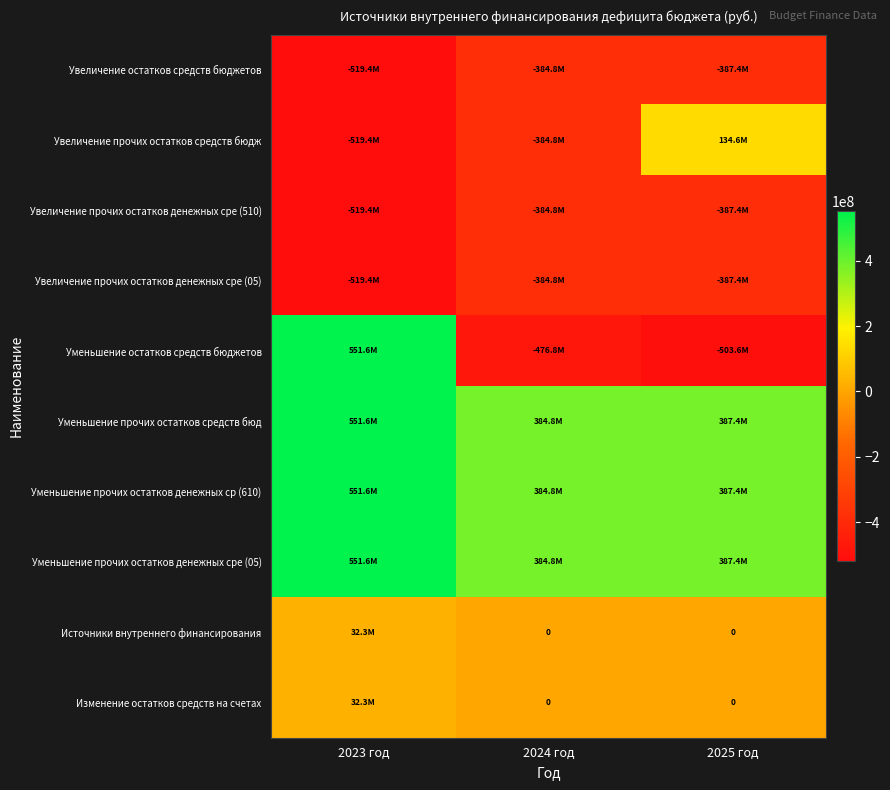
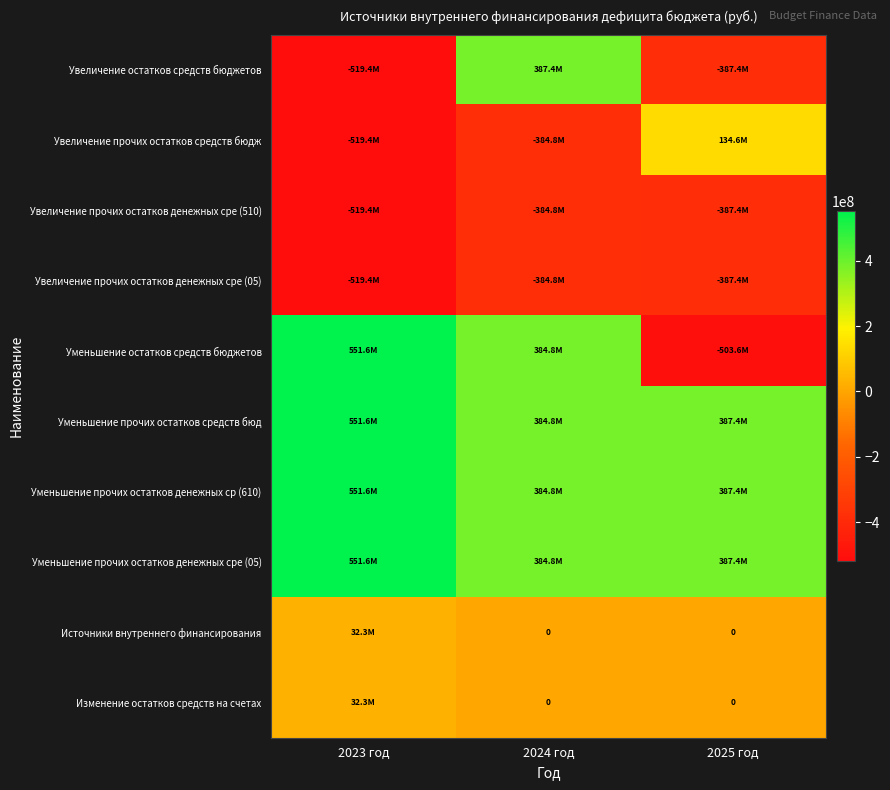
Увеличение остатков средств бюджетов, 2024 год: -384.8M -> 387.4M
Уменьшение остатков средств бюджетов, 2024 год: -476.8M -> 384.8M
